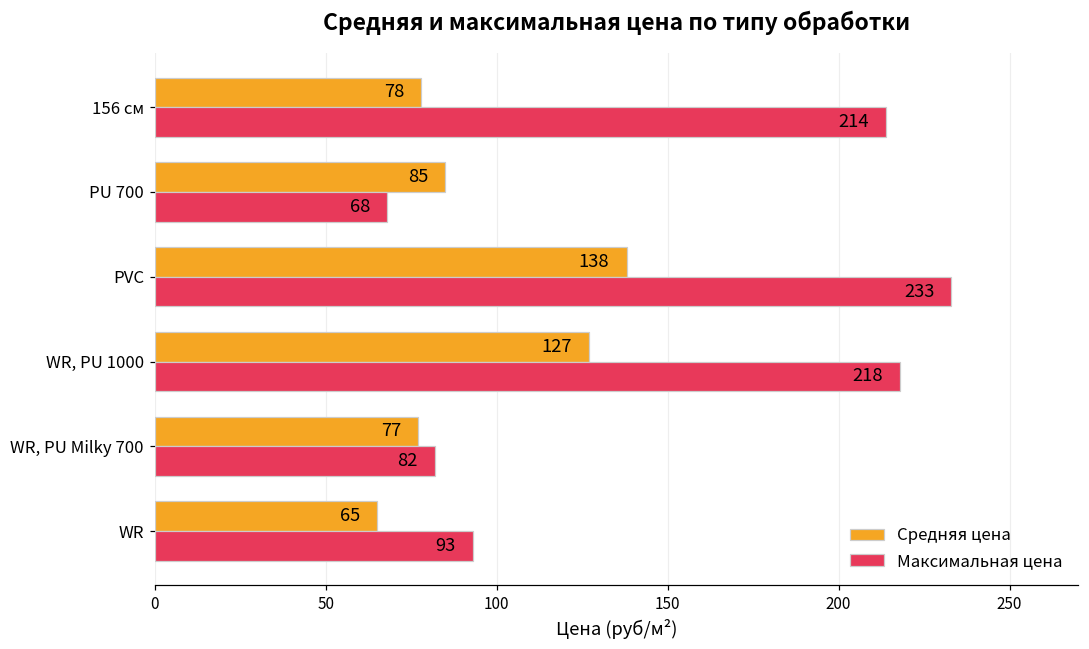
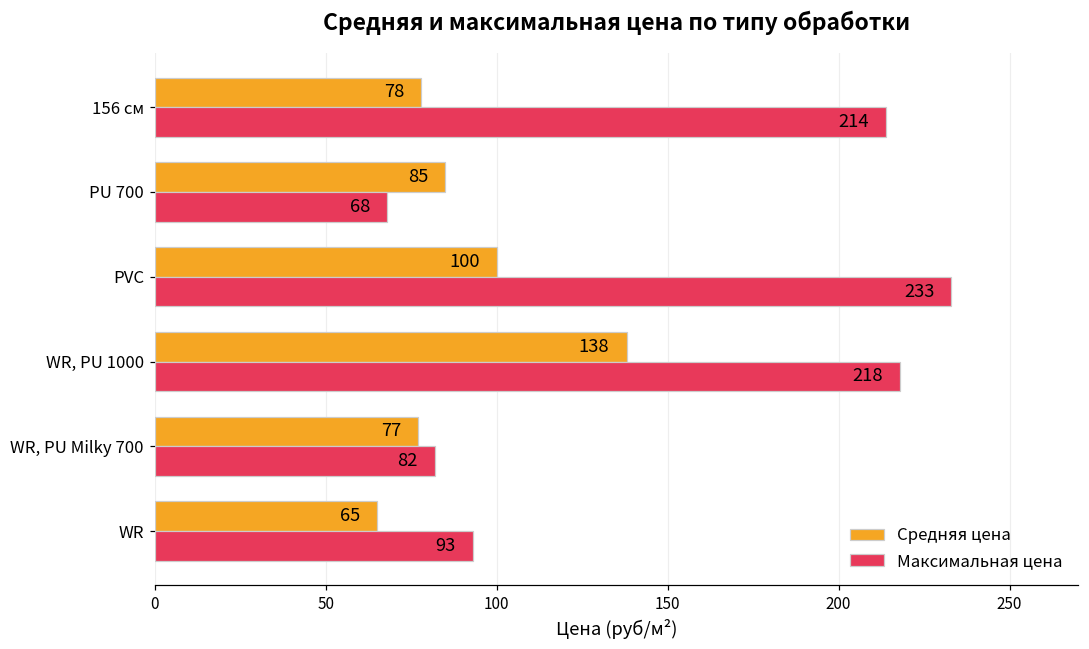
Средняя цена, PVC: 138 -> 100
Средняя цена, WR, PU 1000: 127 -> 138
